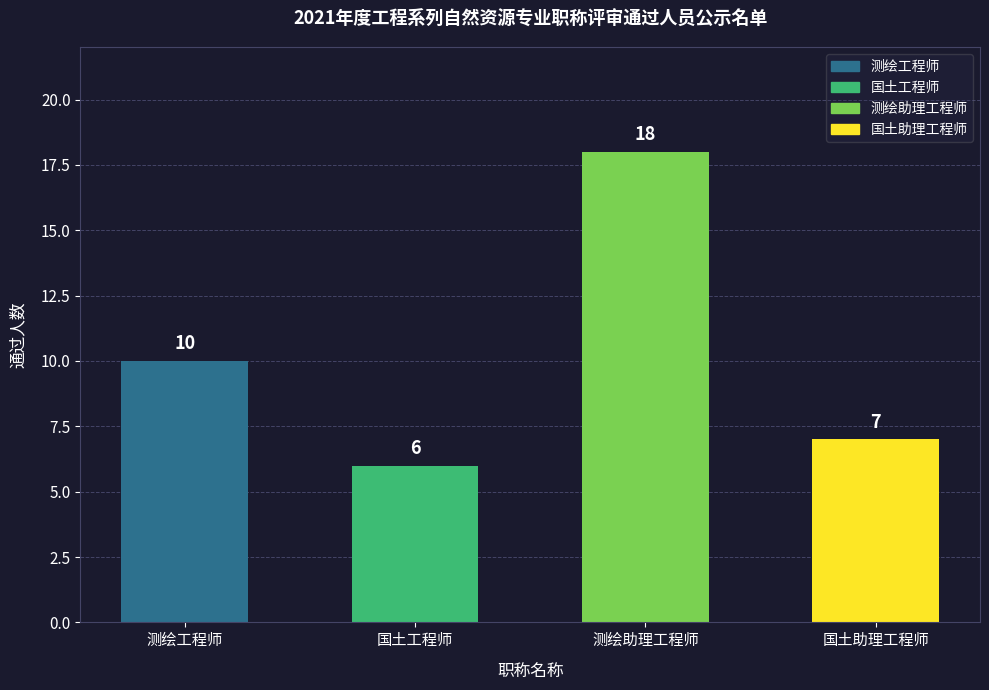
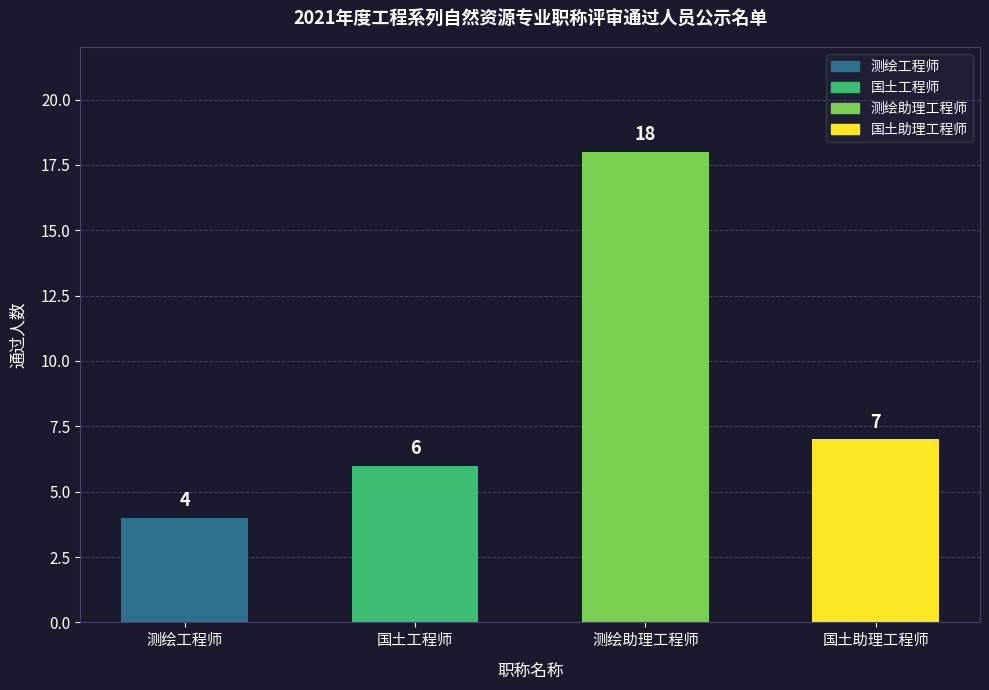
测绘工程师: 10 -> 4
